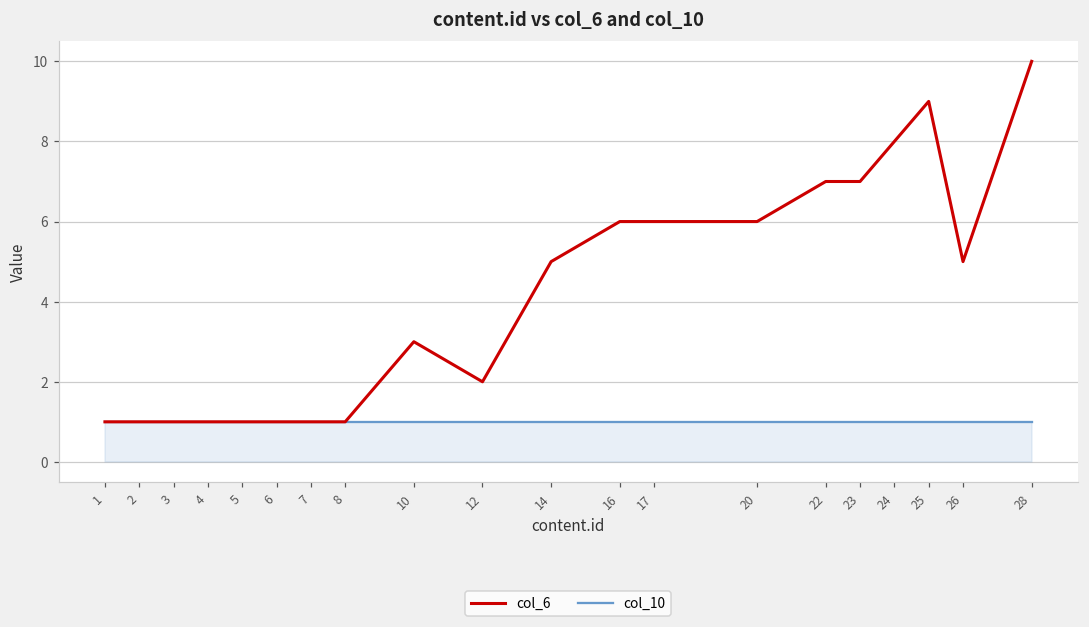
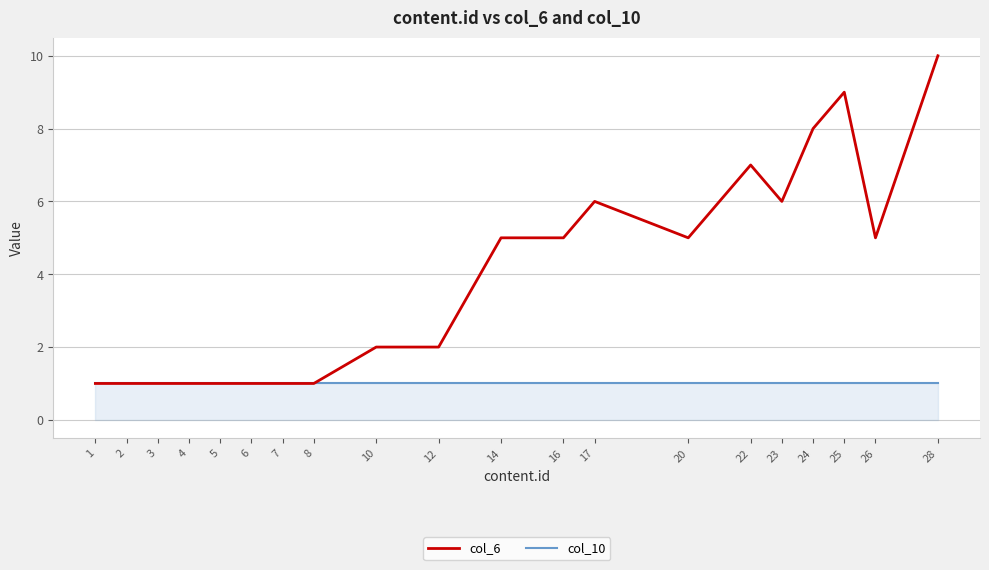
col_6, 10: 3 -> 2
col_6, 16: 6 -> 5
col_6, 20: 6 -> 5
col_6, 23: 7 -> 6
